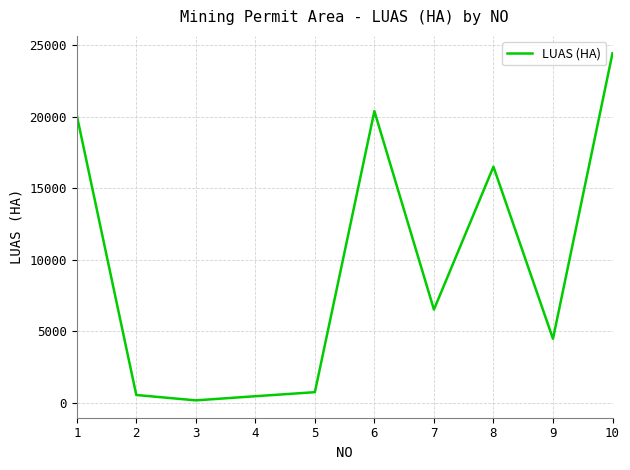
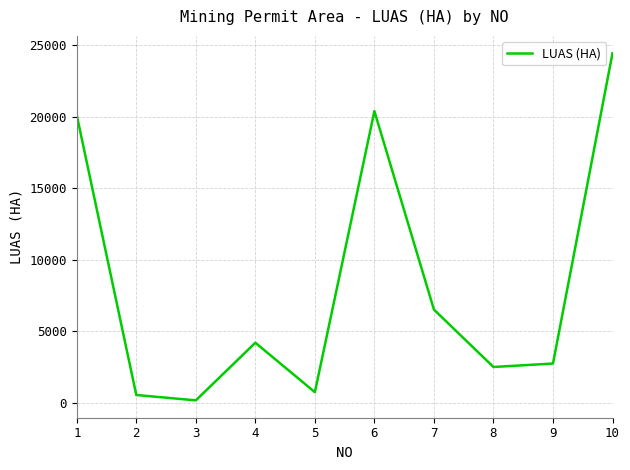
4: 400 -> 4200
8: 16500 -> 2500
9: 4500 -> 2700
